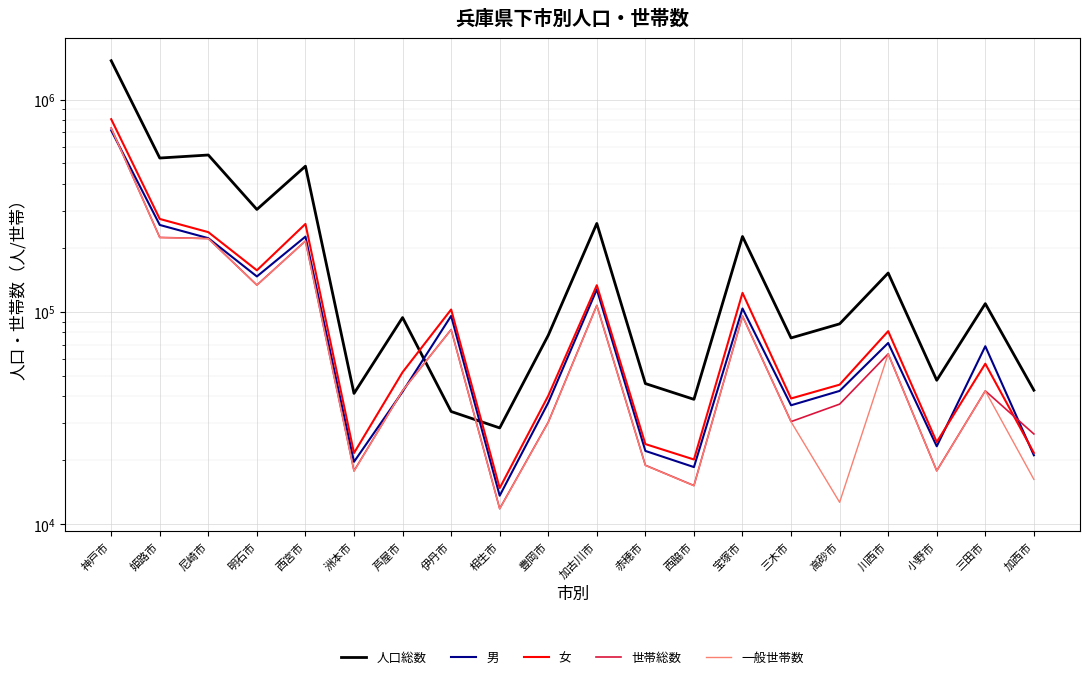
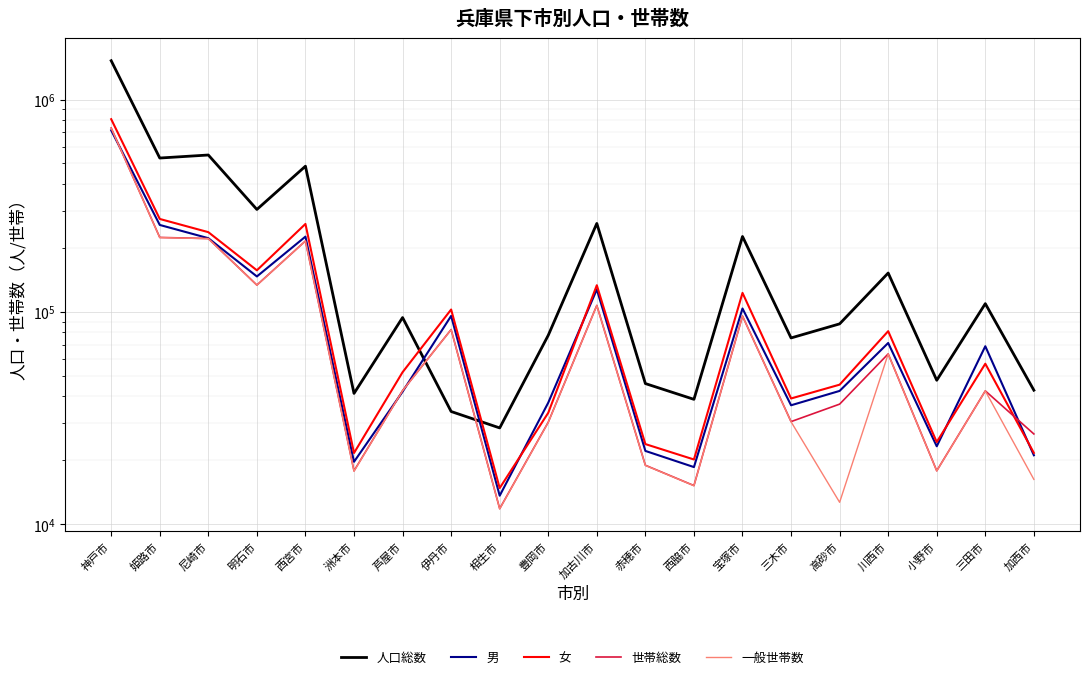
女, 豊岡市: 40000 -> 33000
